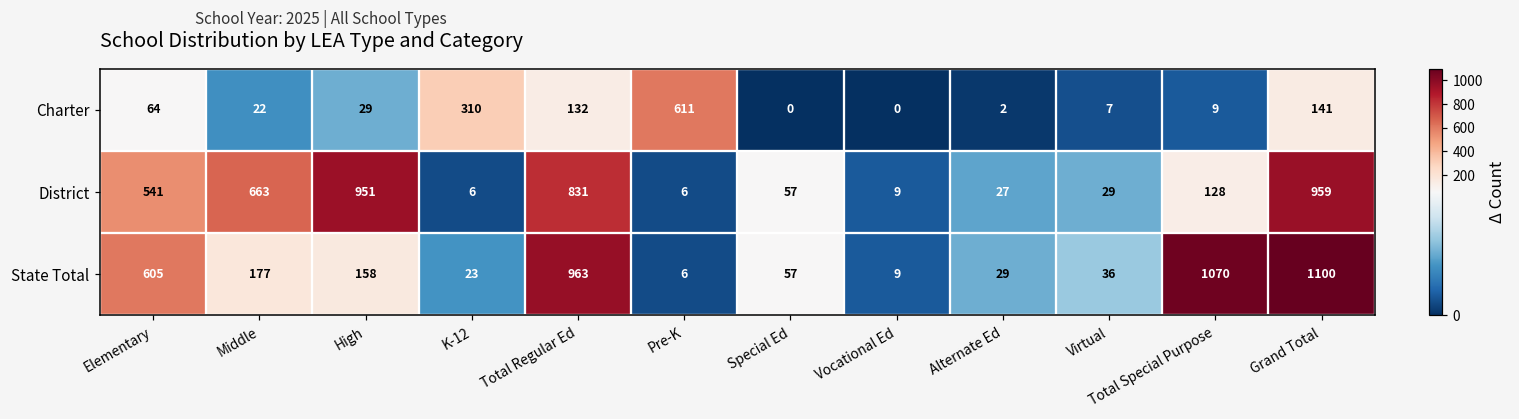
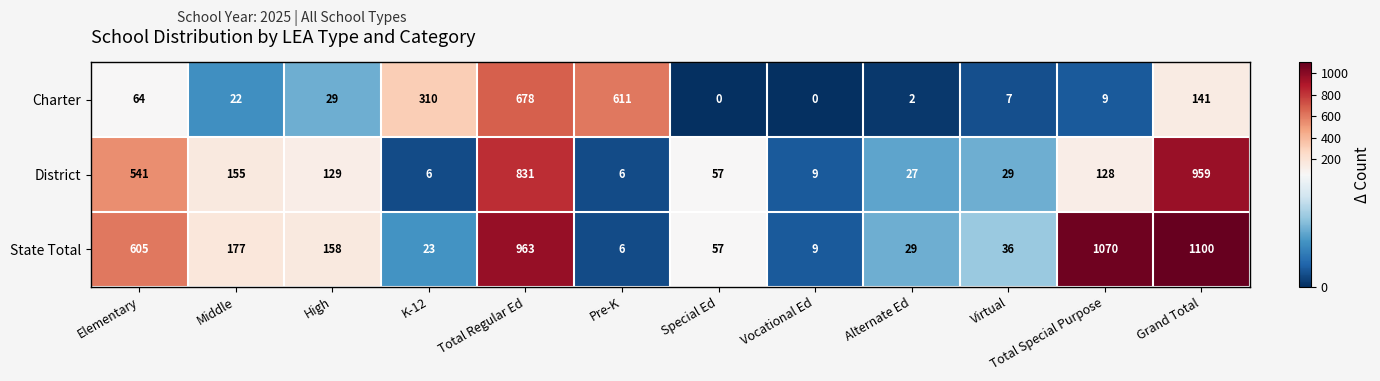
Charter, Total Regular Ed: 132 -> 678
District, Middle: 663 -> 155
District, High: 951 -> 129
